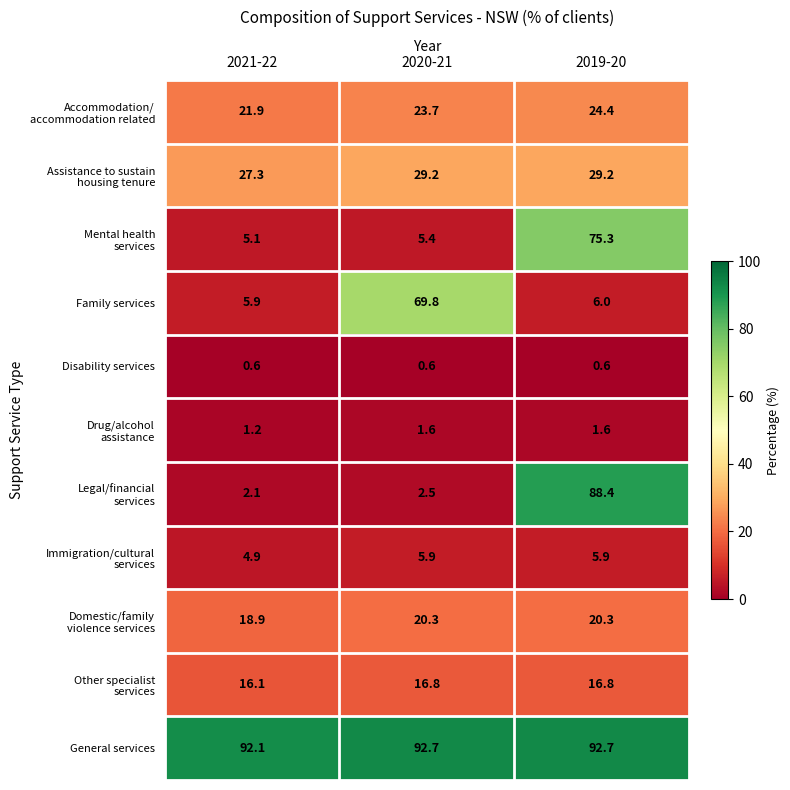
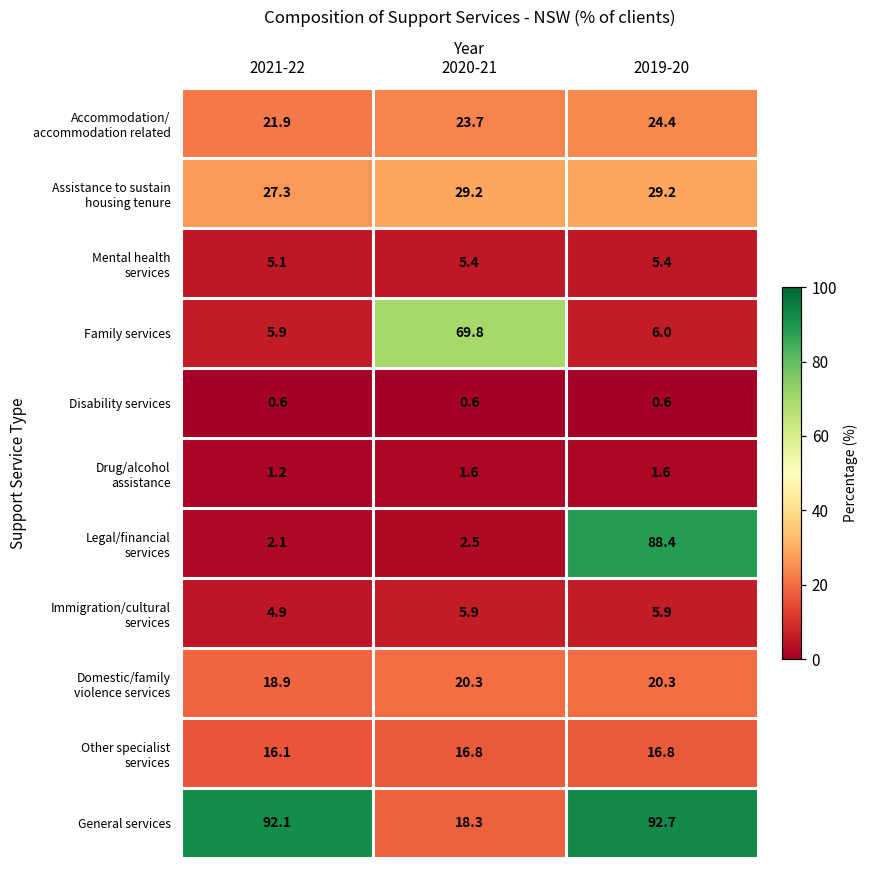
Mental health services, 2019-20: 75.3 -> 5.4
General services, 2020-21: 92.7 -> 18.3
